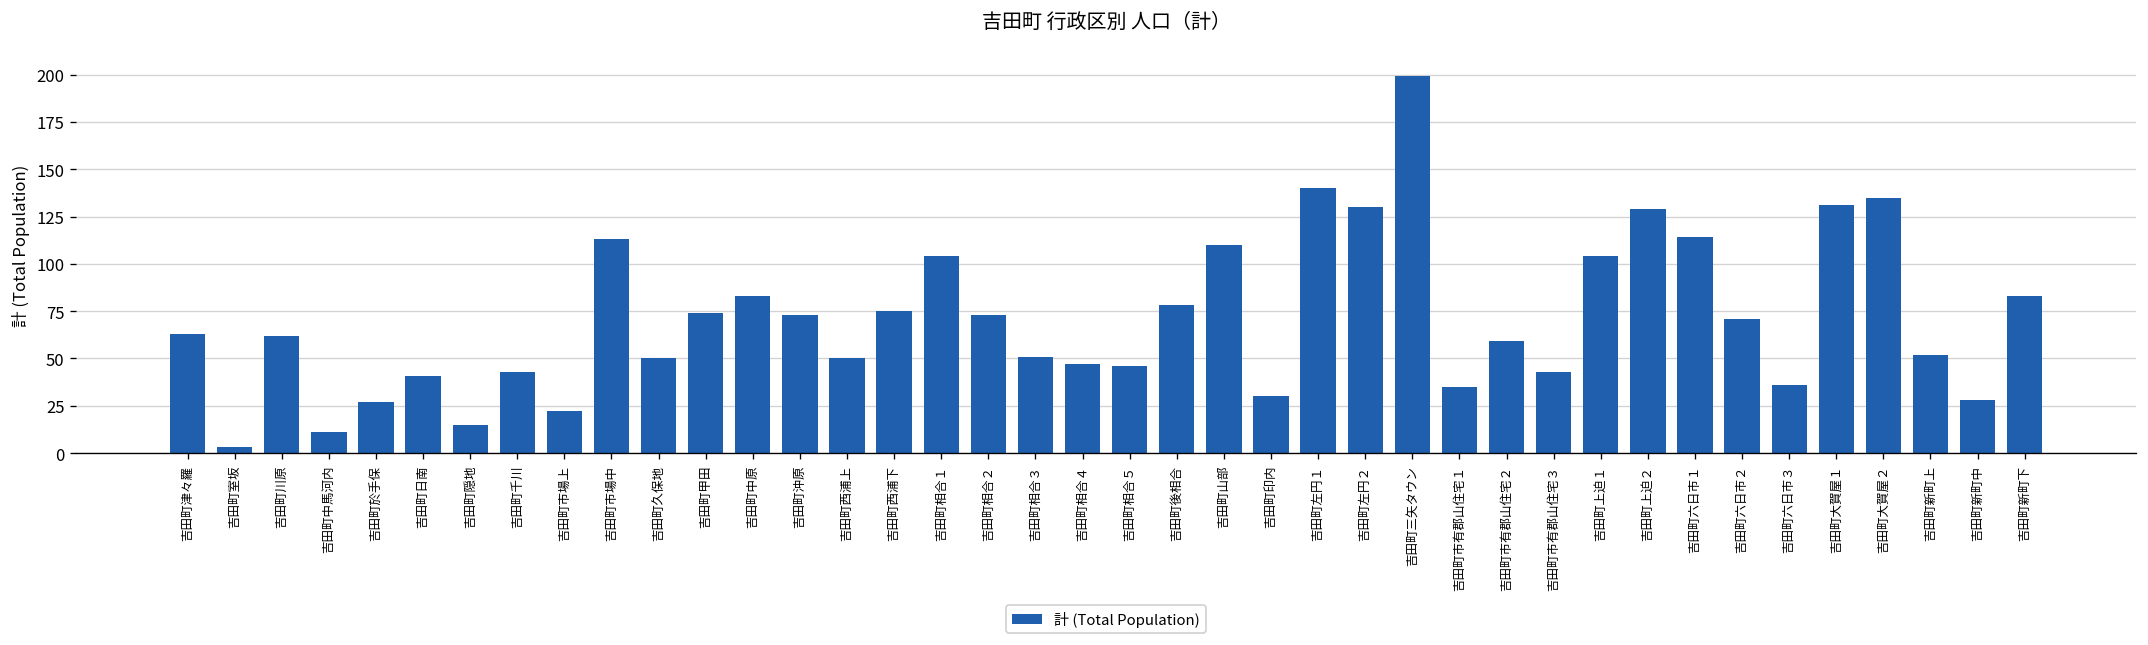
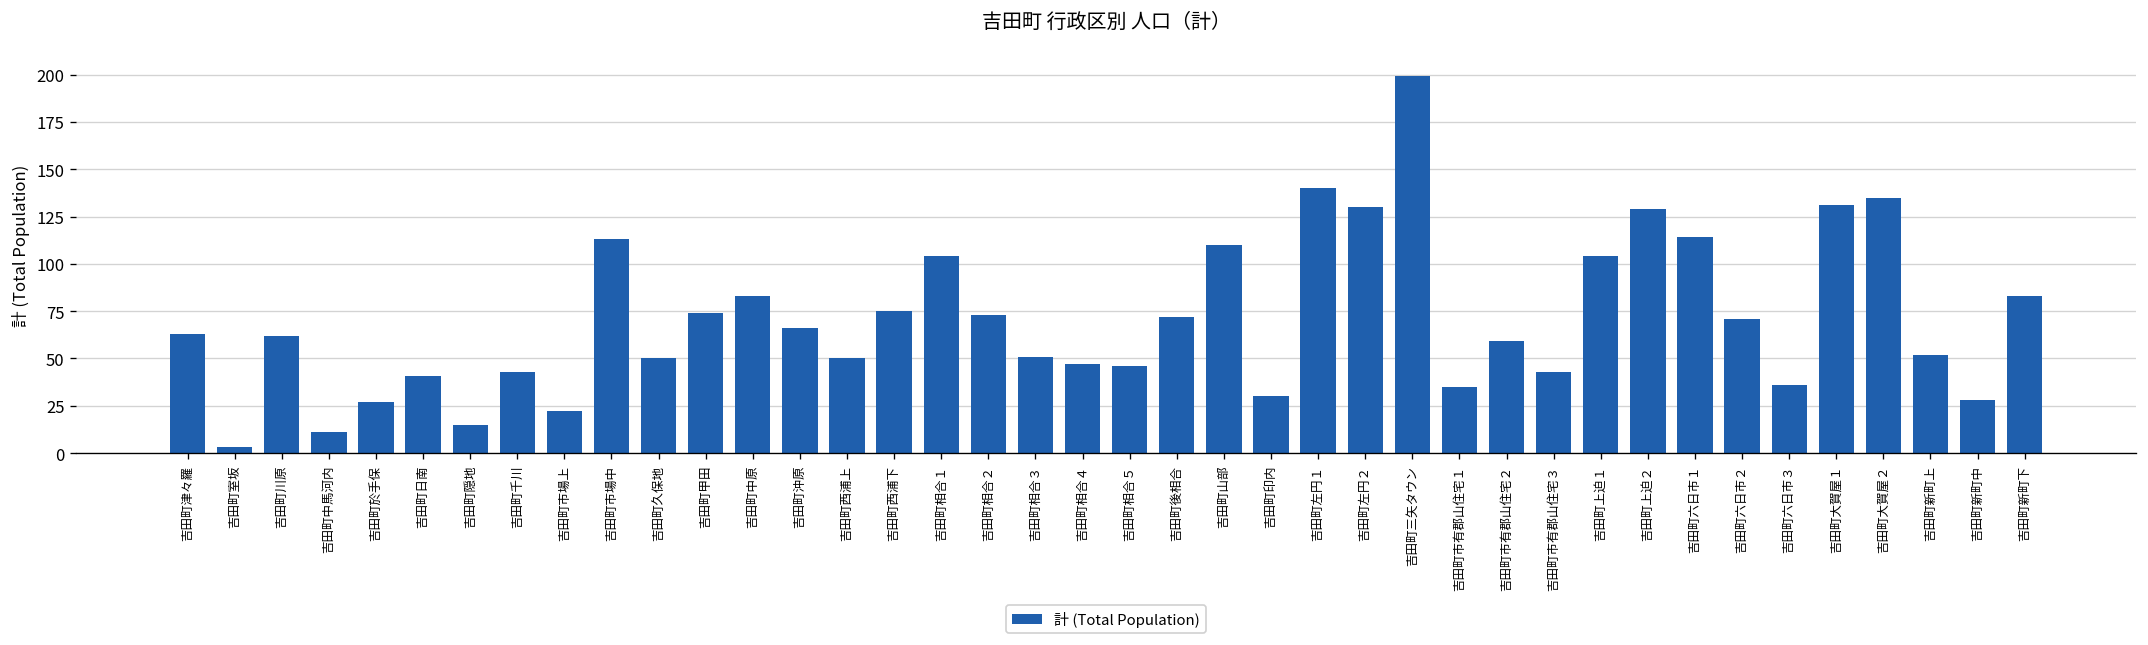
吉田町沖原: 73 -> 66
吉田町後相合: 78 -> 72
